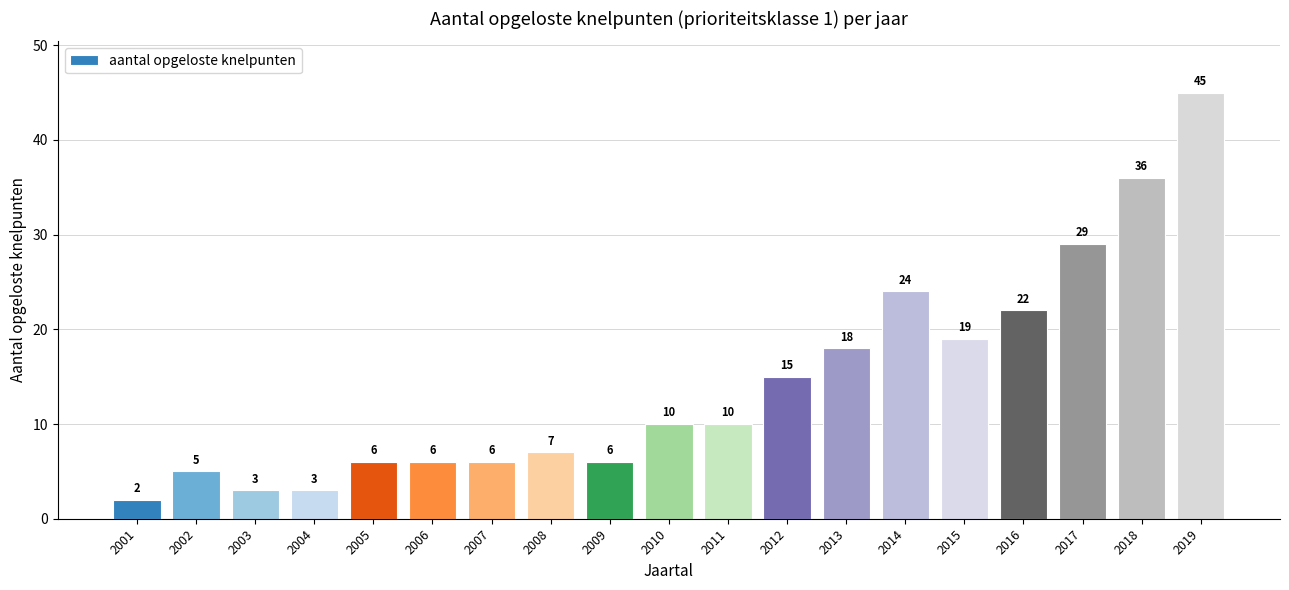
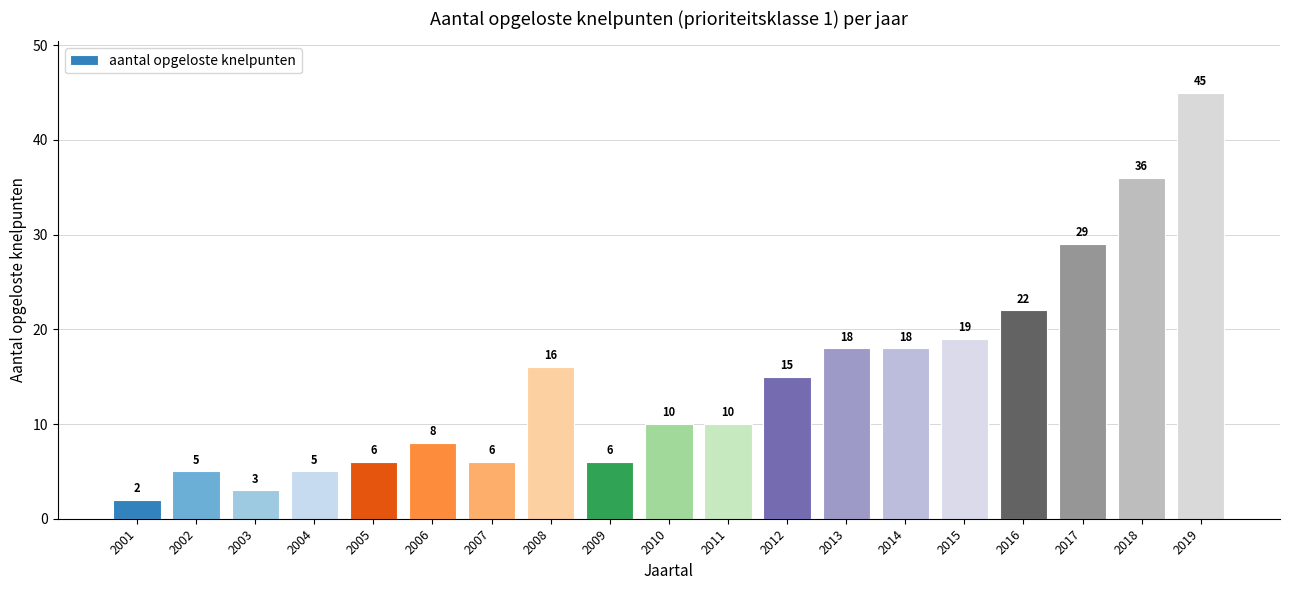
2004: 3 -> 5
2006: 6 -> 8
2008: 7 -> 16
2014: 24 -> 18
